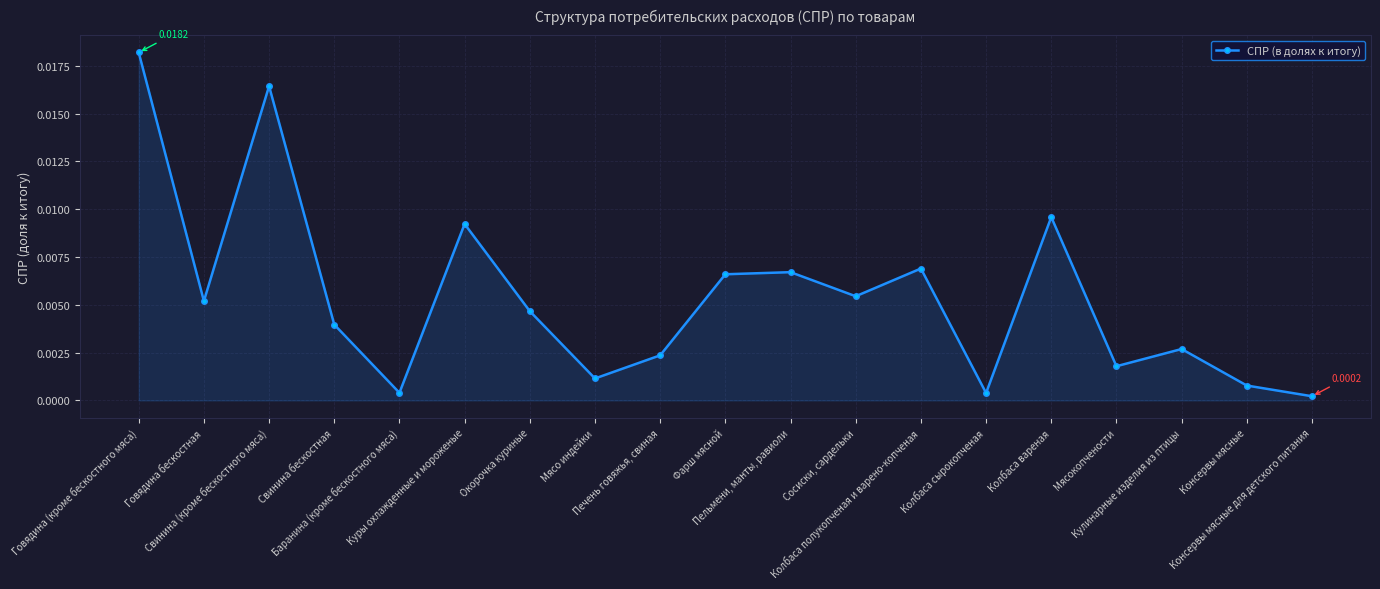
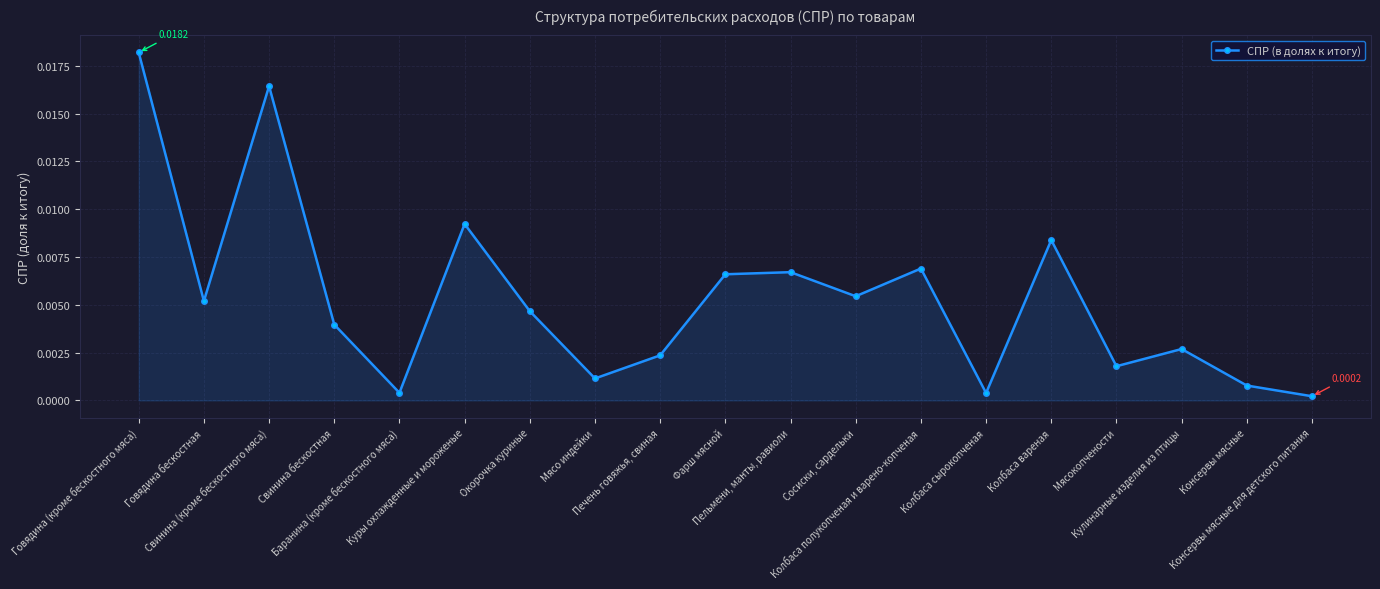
Колбаса вареная: 0.0096 -> 0.0084
